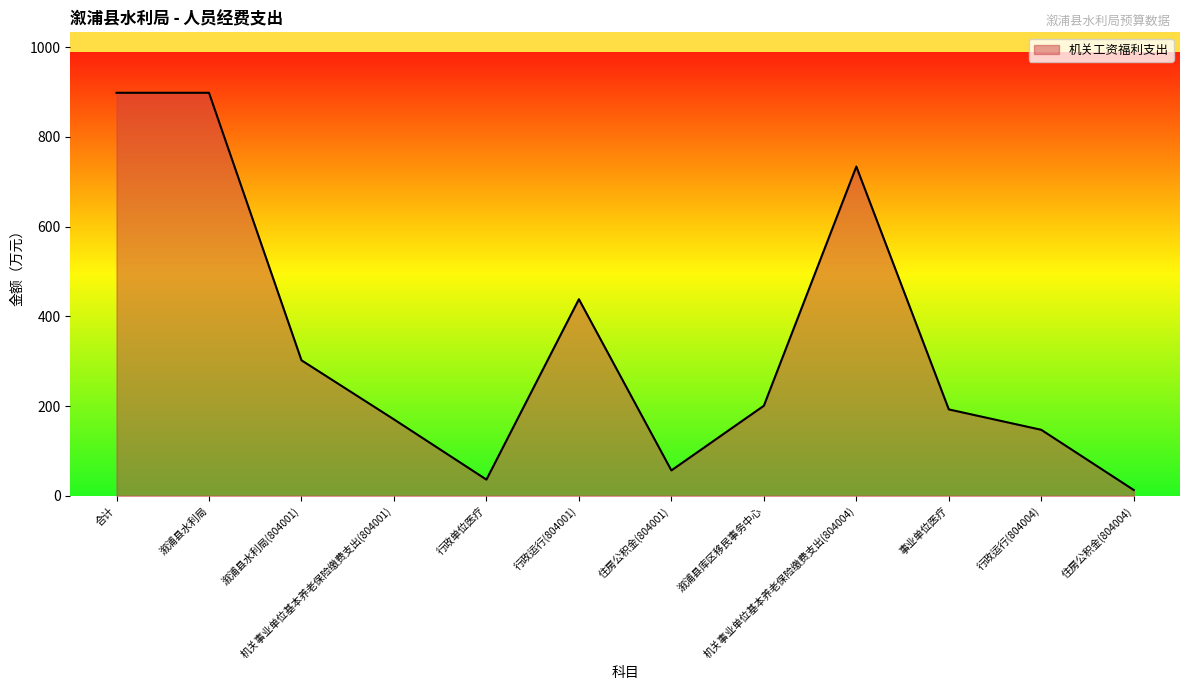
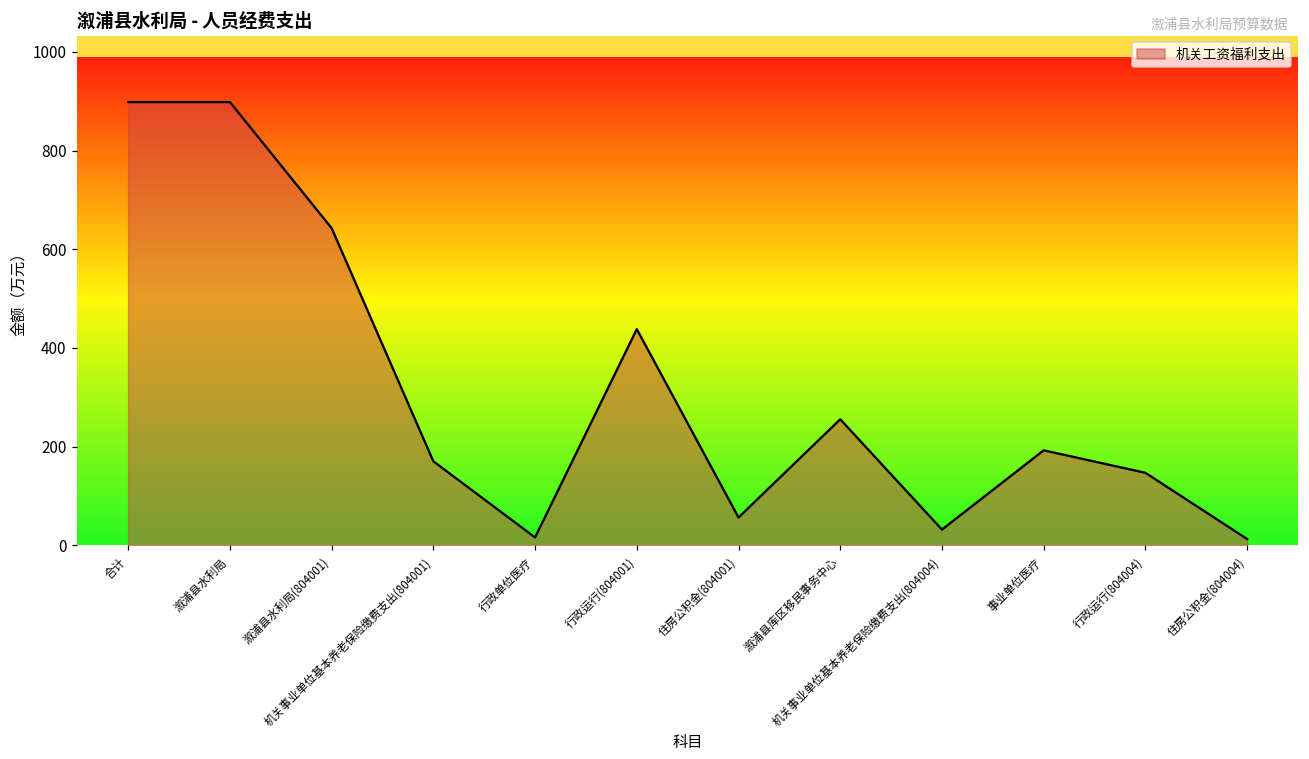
溆浦县水利局(804001): 300 -> 640
行政单位医疗: 40 -> 20
溆浦县库区移民事务中心: 200 -> 260
机关事业单位基本养老保险缴费支出(804004): 730 -> 30
